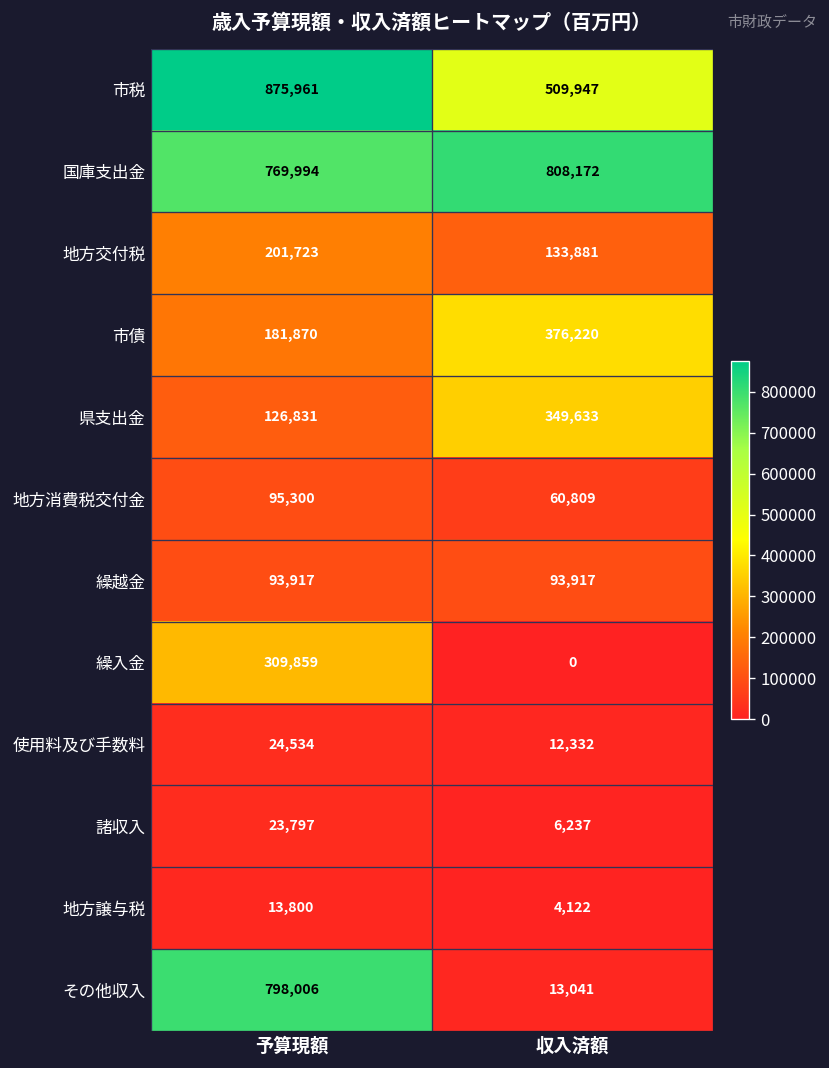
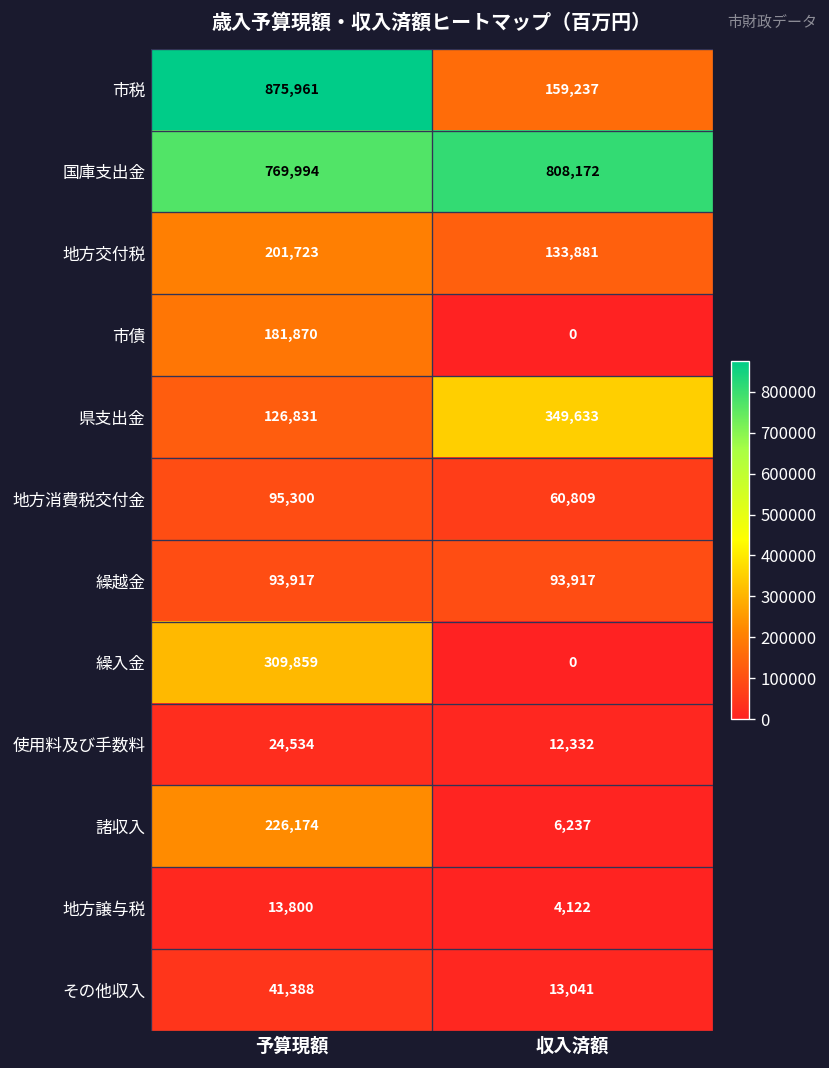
市税, 収入済額: 509,947 -> 159,237
市債, 収入済額: 376,220 -> 0
諸収入, 予算現額: 23,797 -> 226,174
その他収入, 予算現額: 798,006 -> 41,388
